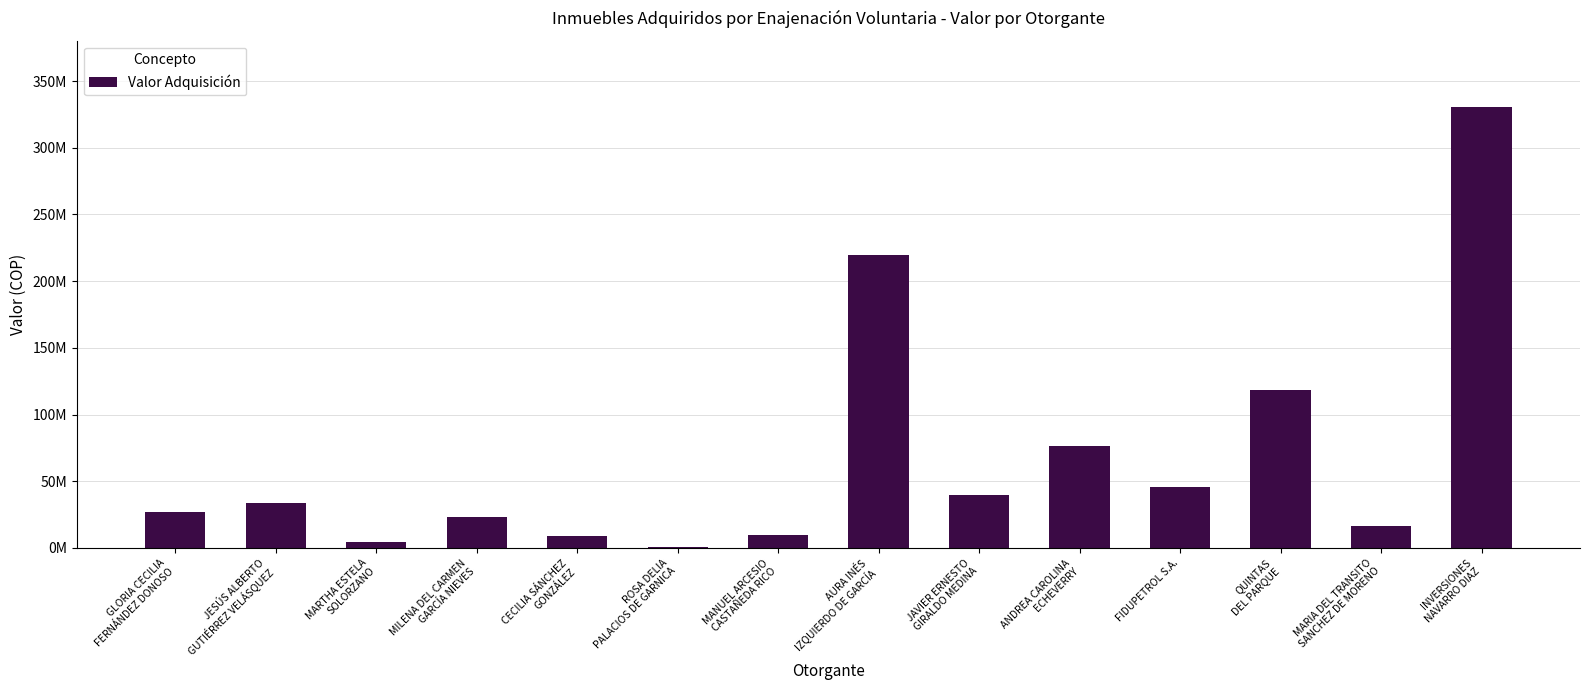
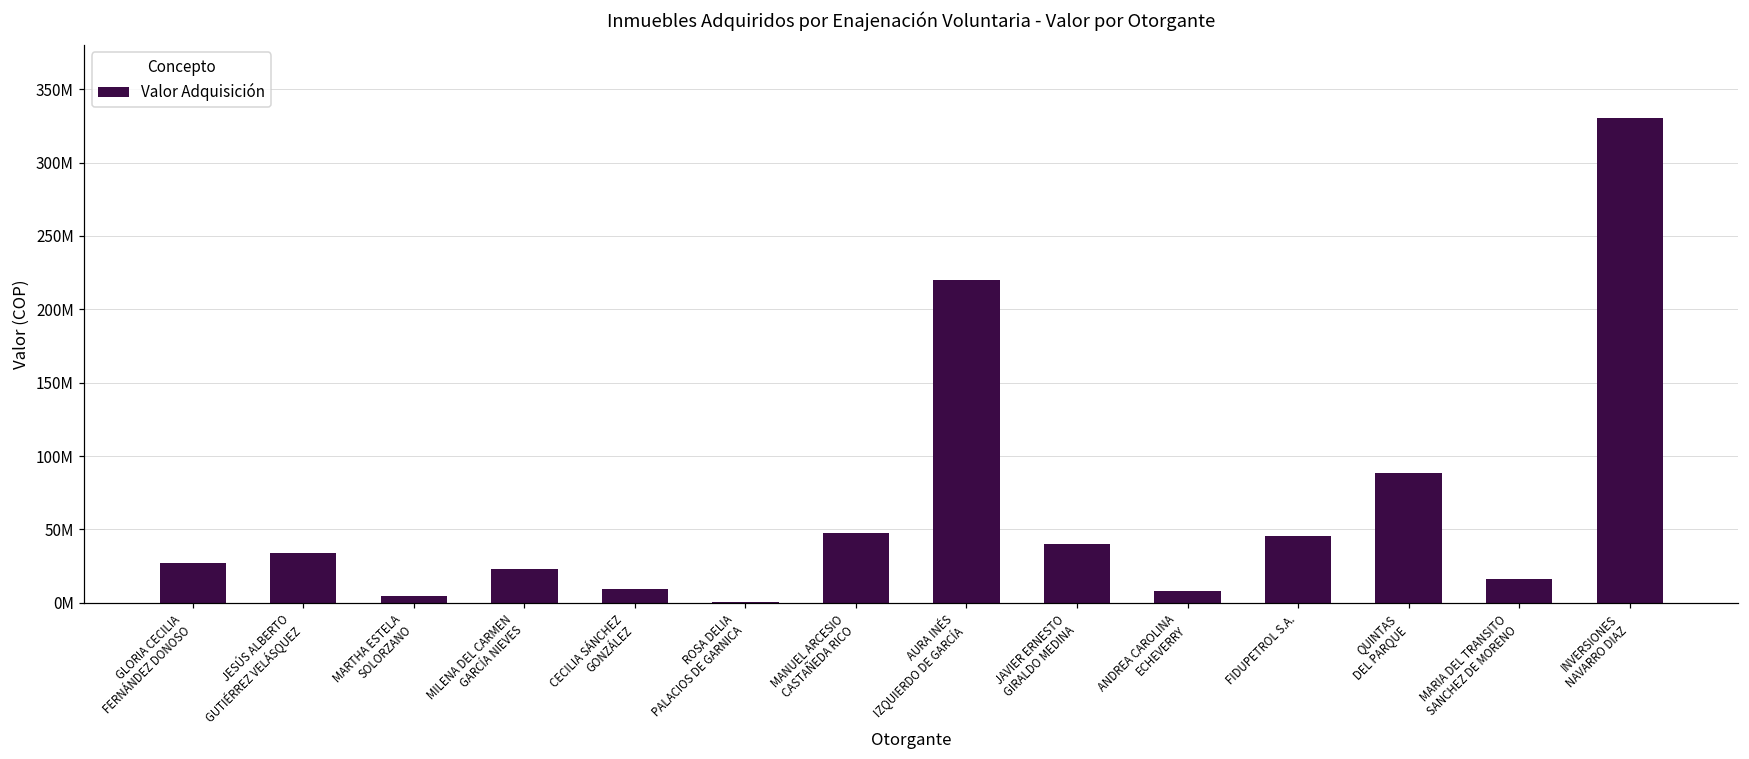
MANUEL ARCESIO CASTAÑEDA RICO: 10000000 -> 48000000
ANDREA CAROLINA ECHEVERRY: 76000000 -> 8000000
QUINTAS DEL PARQUE: 119000000 -> 88000000
